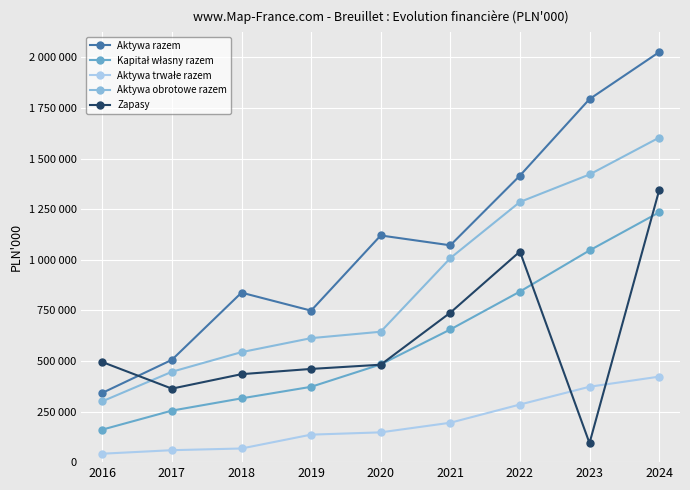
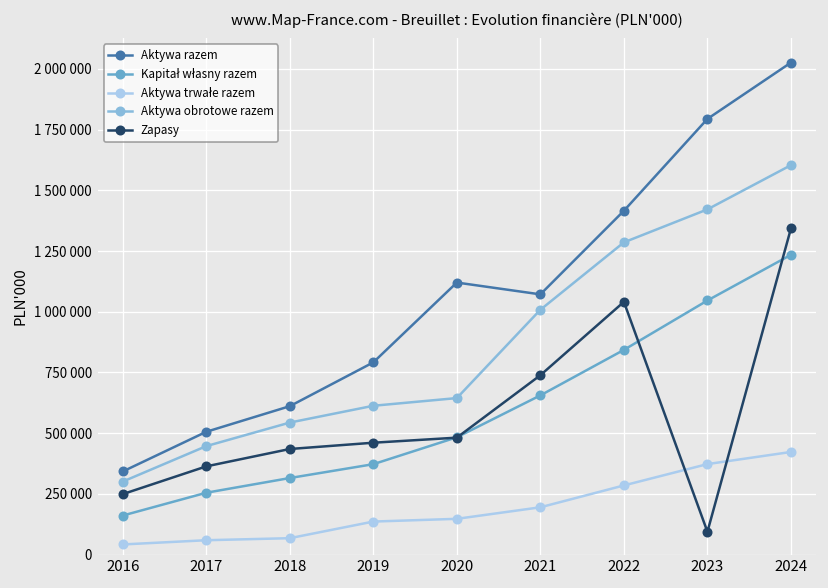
Zapasy, 2016: 490000 -> 250000
Aktywa razem, 2018: 840000 -> 610000
Aktywa razem, 2019: 750000 -> 790000
